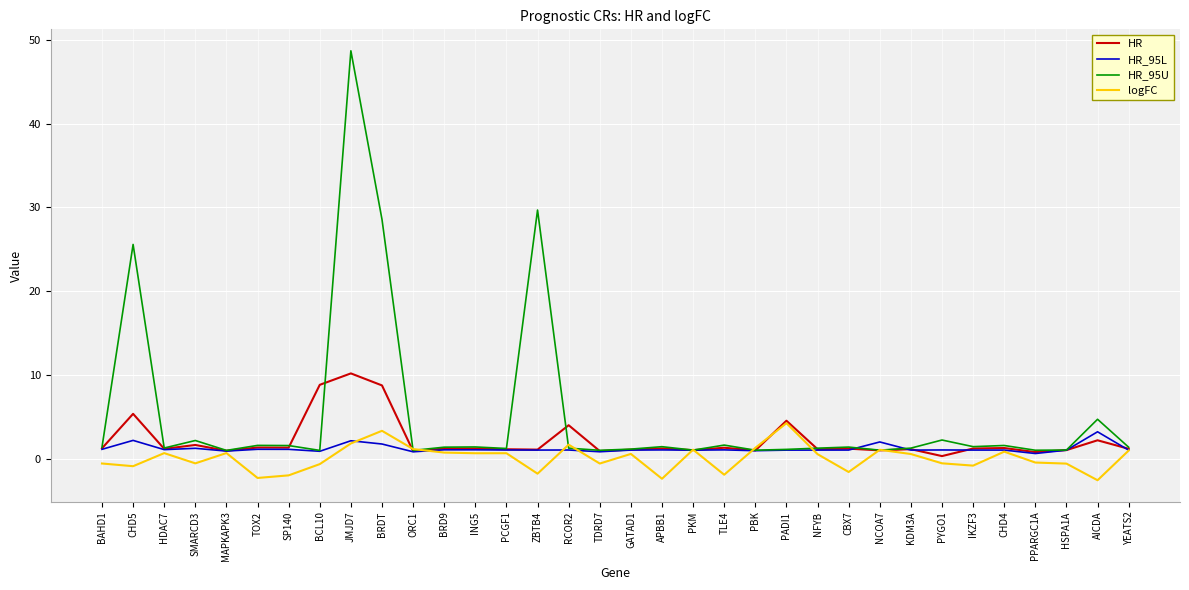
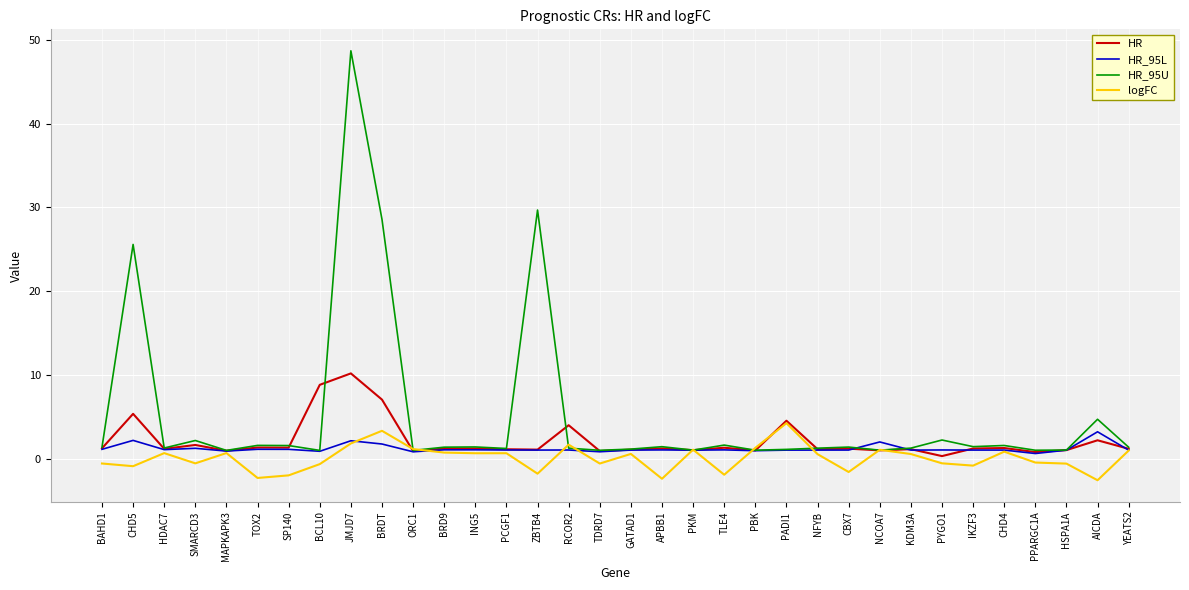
HR, BRDT: 9 -> 7
